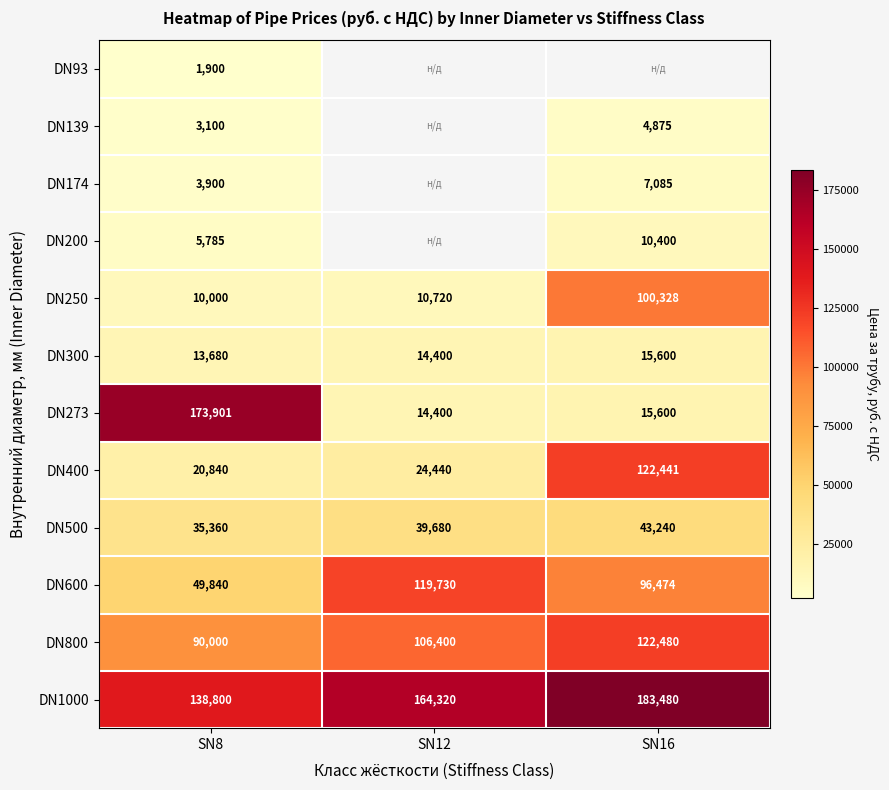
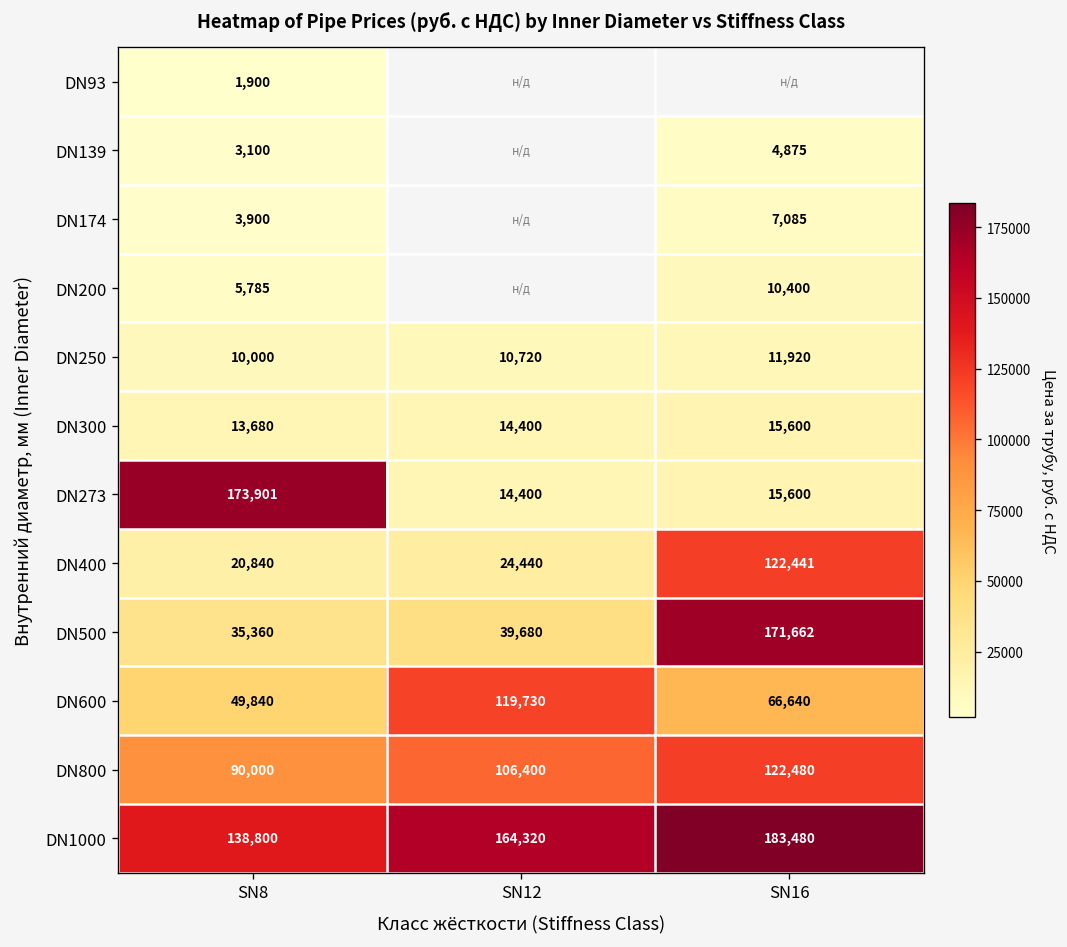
DN250, SN16: 100,328 -> 11,920
DN500, SN16: 43,240 -> 171,662
DN600, SN16: 96,474 -> 66,640
